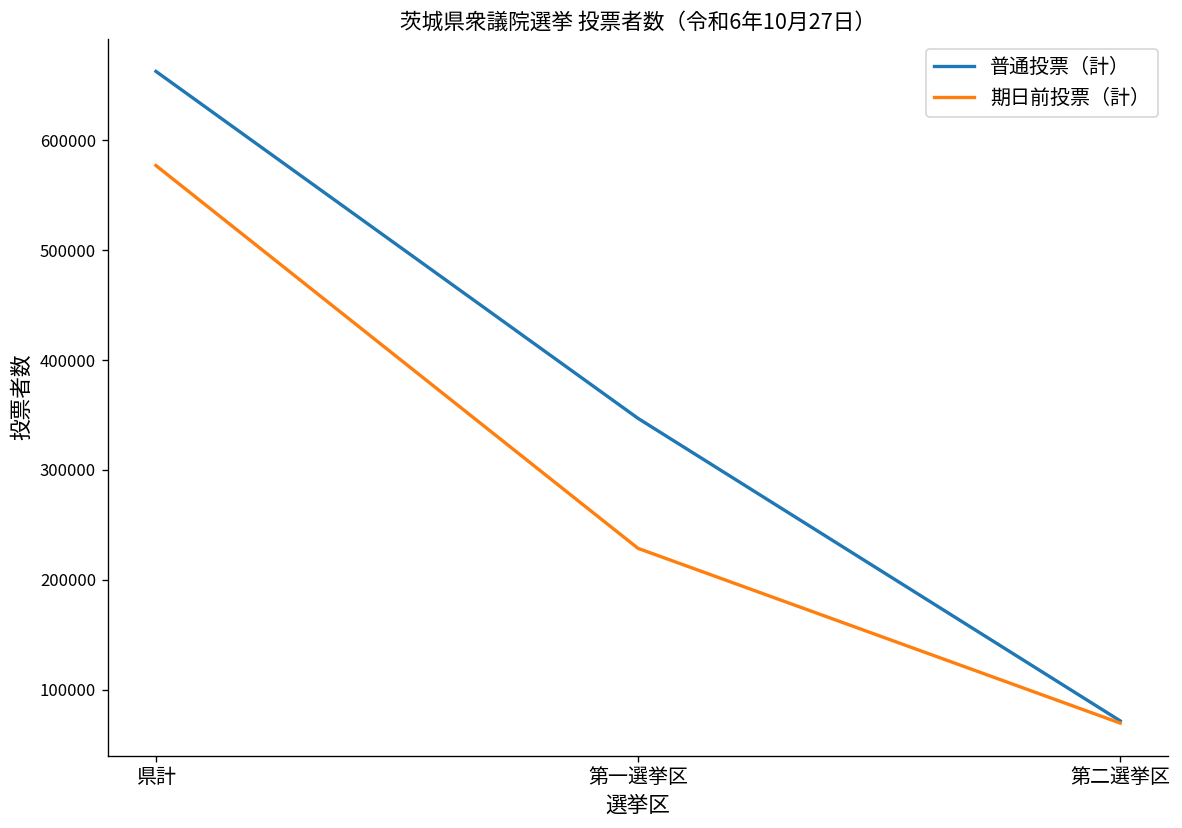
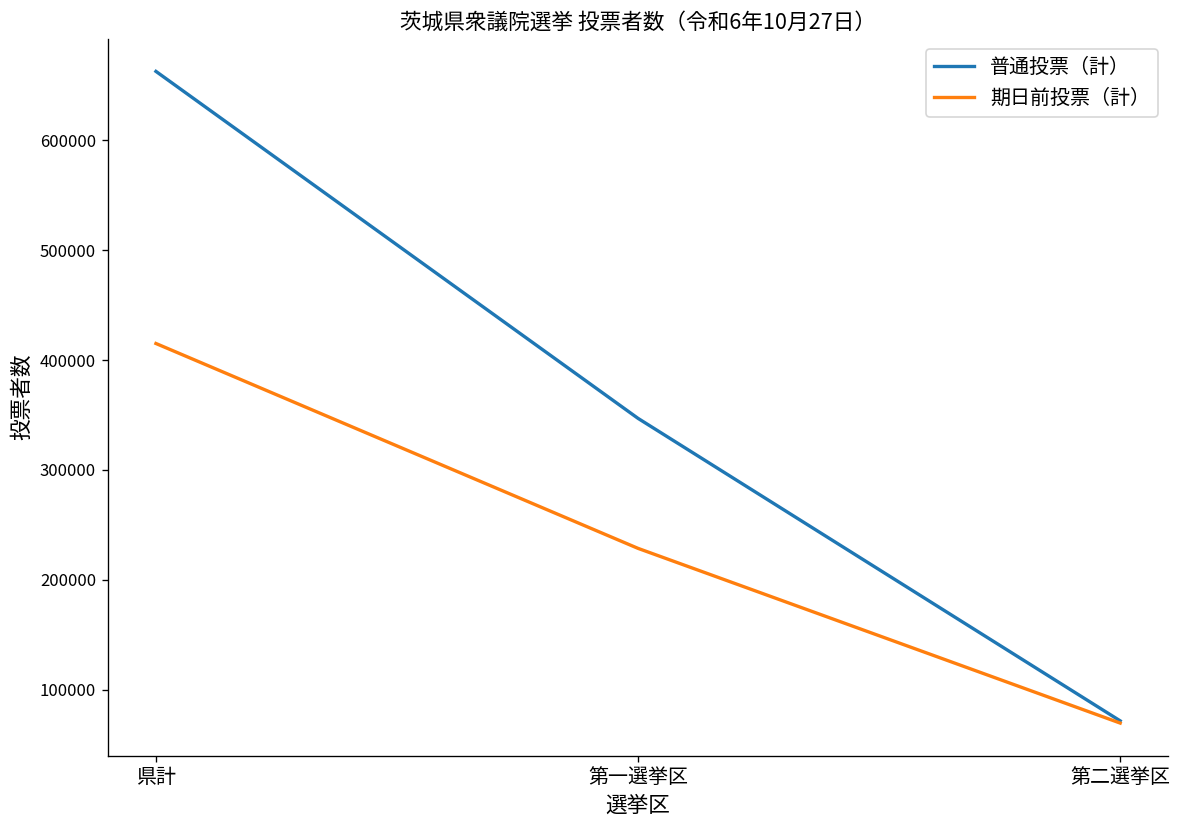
期日前投票（計）, 県計: 580000 -> 420000
